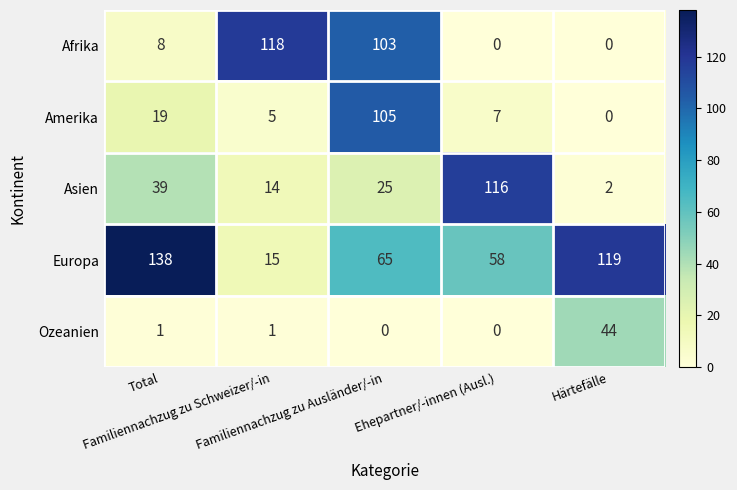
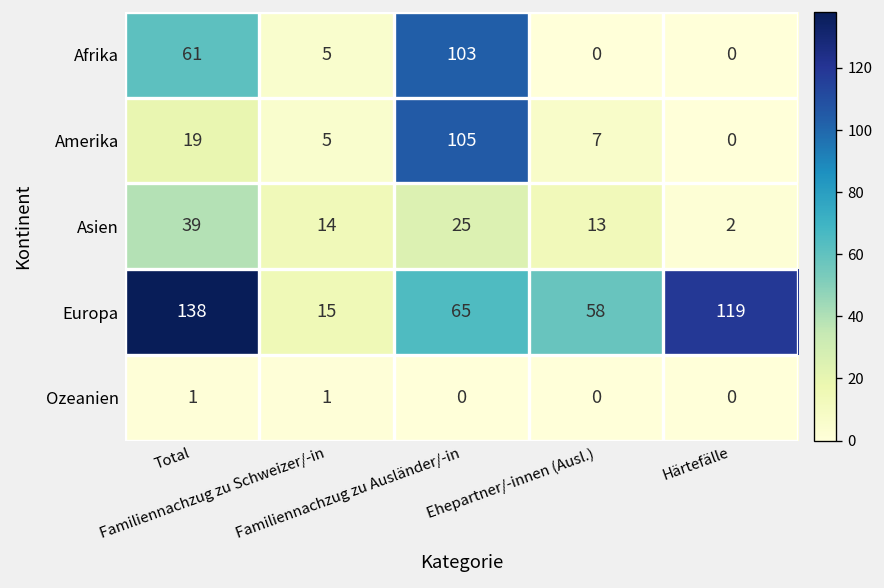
Afrika, Total: 8 -> 61
Afrika, Familiennachzug zu Schweizer/-in: 118 -> 5
Asien, Ehepartner/-innen (Ausl.): 116 -> 13
Ozeanien, Härtefälle: 44 -> 0
